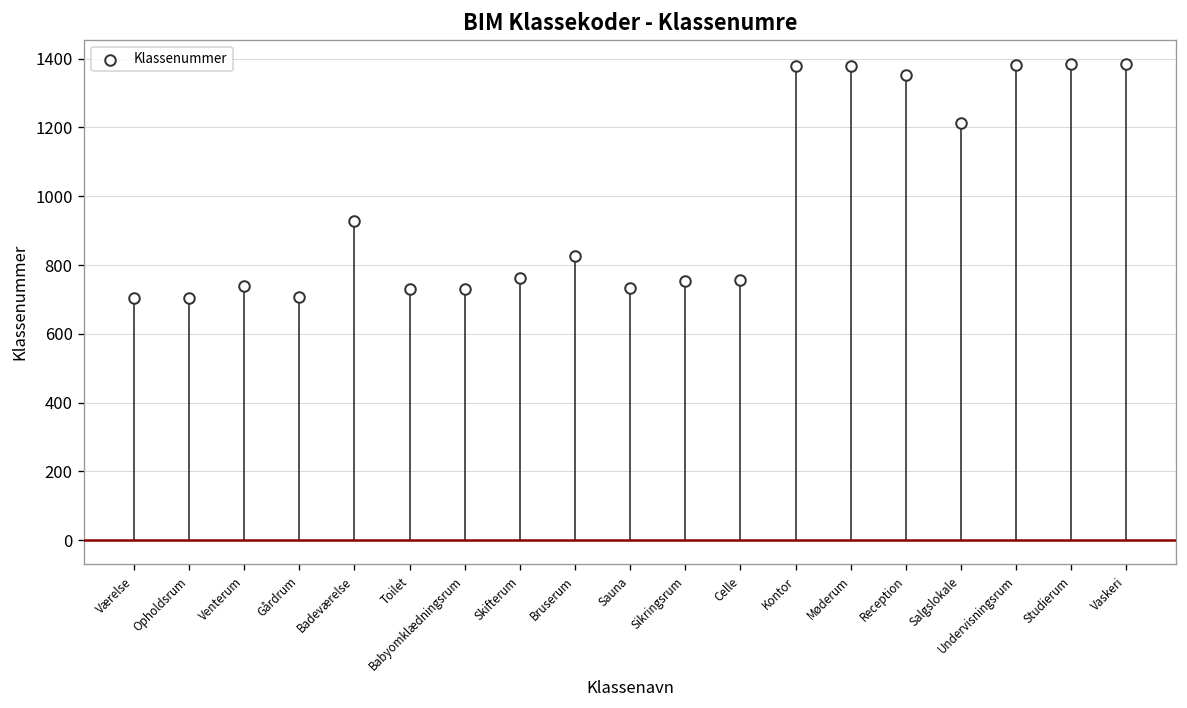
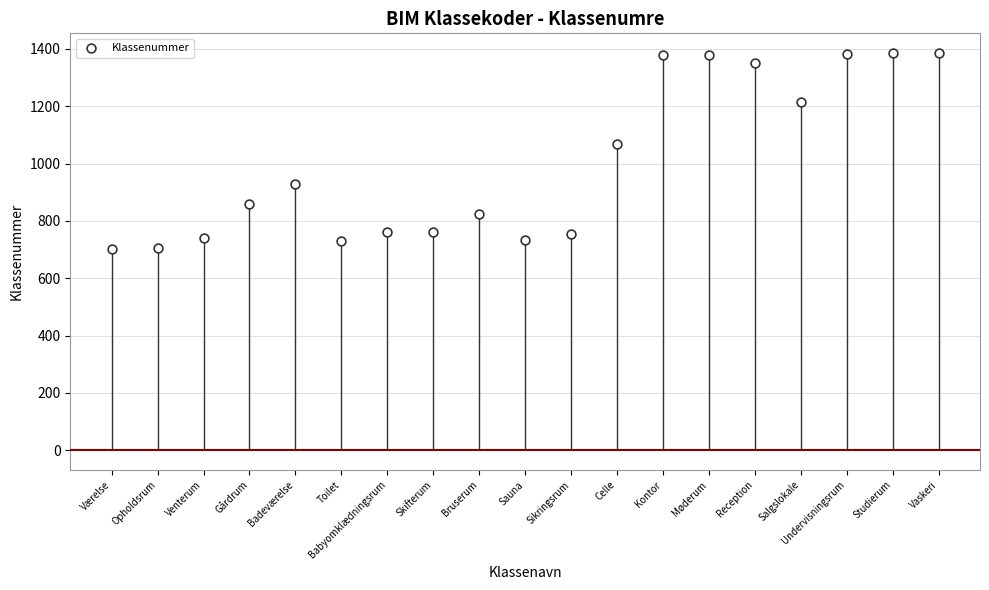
Gårdrum: 710 -> 860
Babyomklædningsrum: 730 -> 760
Celle: 760 -> 1070
